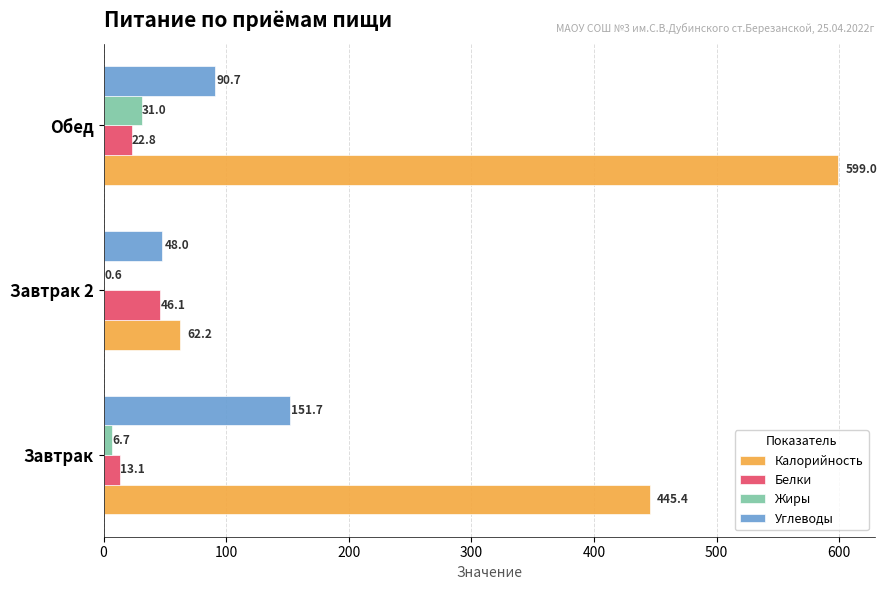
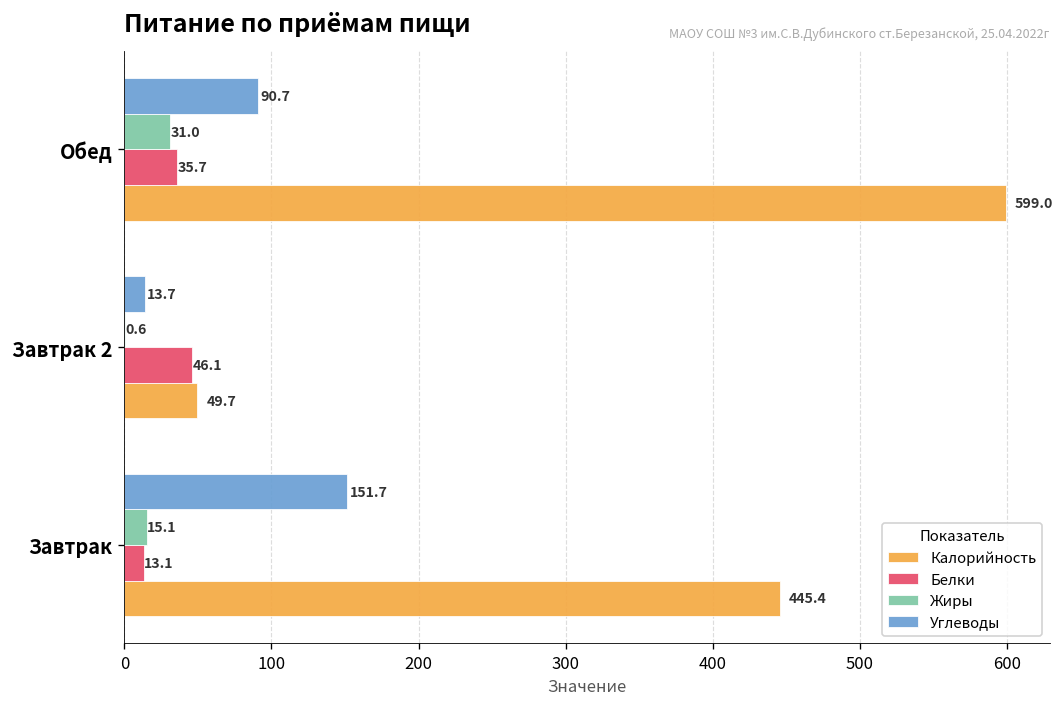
Белки, Обед: 22.8 -> 35.7
Углеводы, Завтрак 2: 48.0 -> 13.7
Калорийность, Завтрак 2: 62.2 -> 49.7
Жиры, Завтрак: 6.7 -> 15.1
